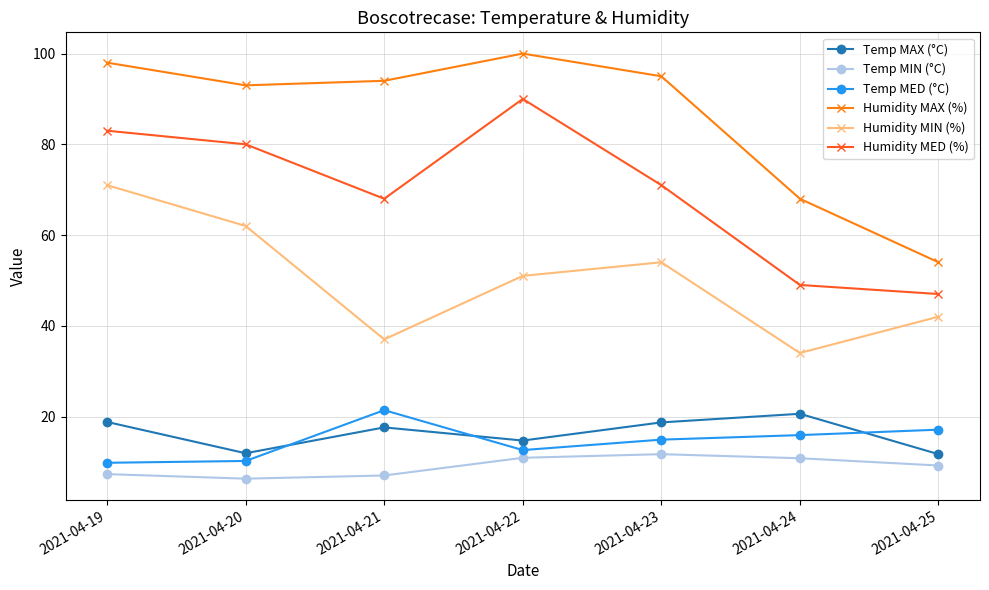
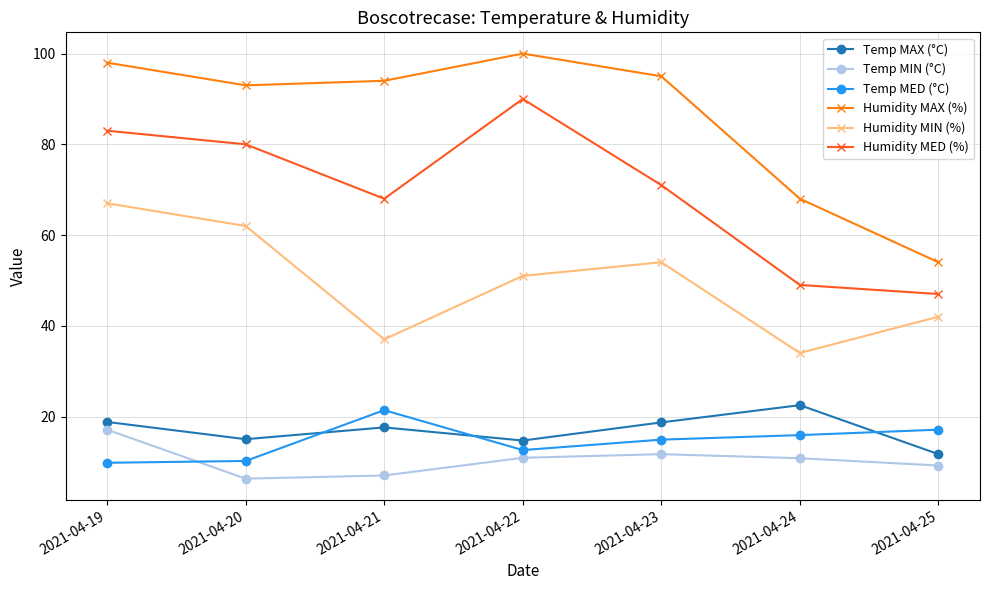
Temp MIN (°C), 2021-04-19: 7 -> 17
Humidity MIN (%), 2021-04-19: 71 -> 67
Temp MAX (°C), 2021-04-20: 12 -> 15
Temp MAX (°C), 2021-04-24: 21 -> 23
